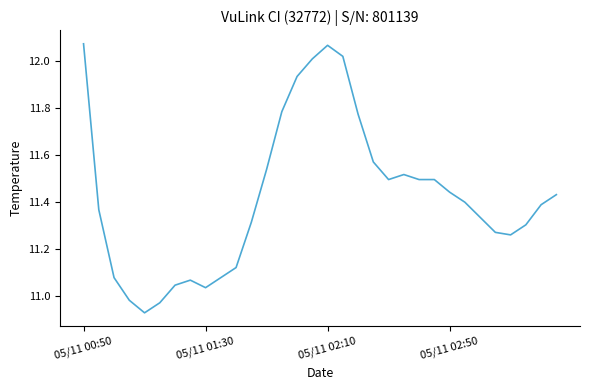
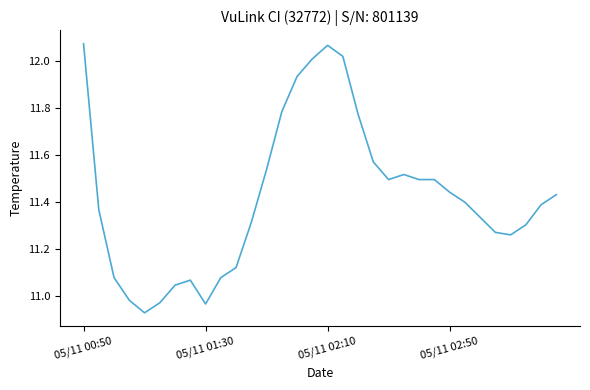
05/11 01:30: 11.03 -> 10.96
